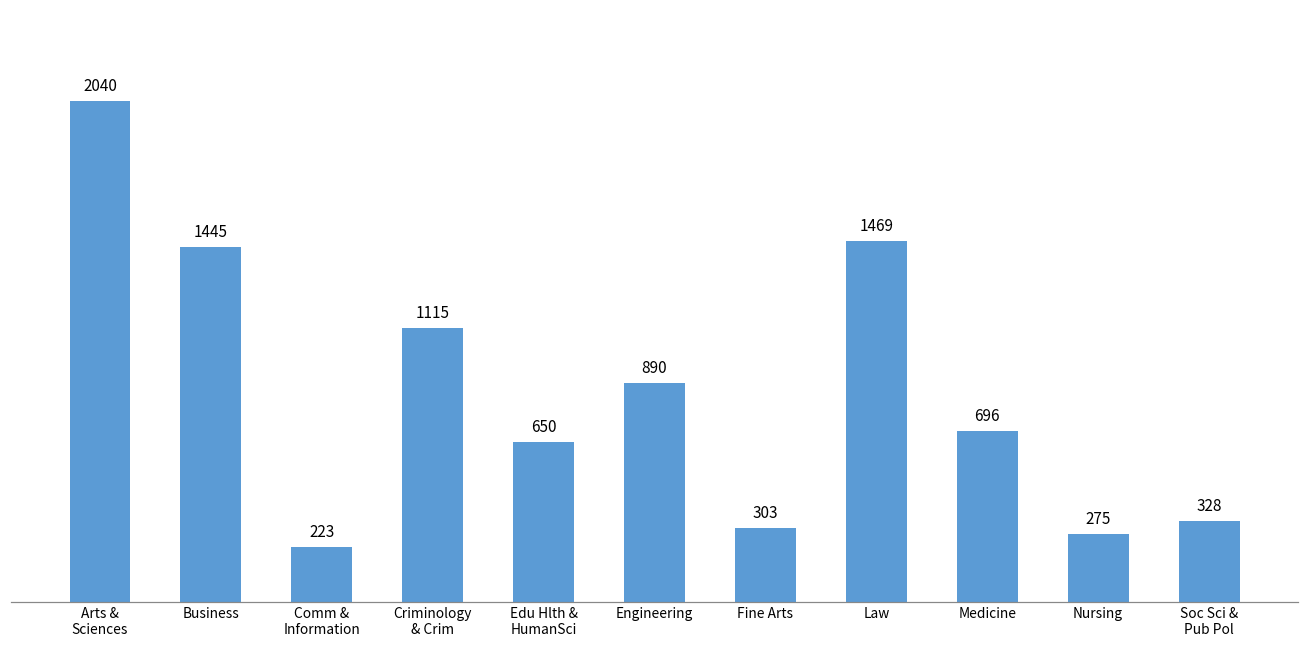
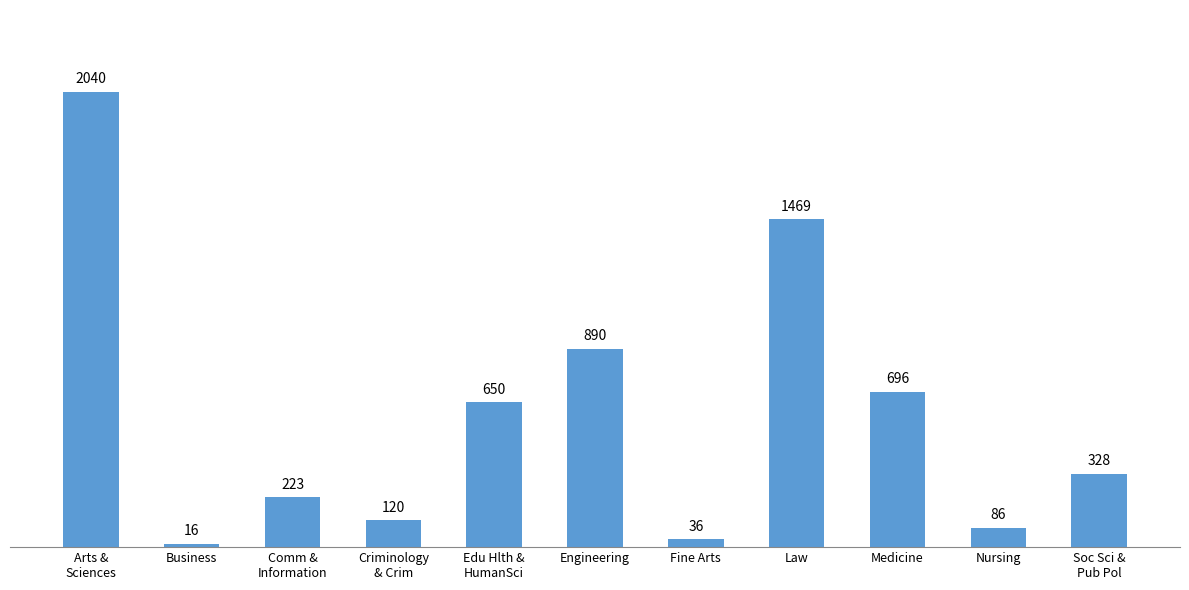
Business: 1445 -> 16
Criminology & Crim: 1115 -> 120
Fine Arts: 303 -> 36
Nursing: 275 -> 86
